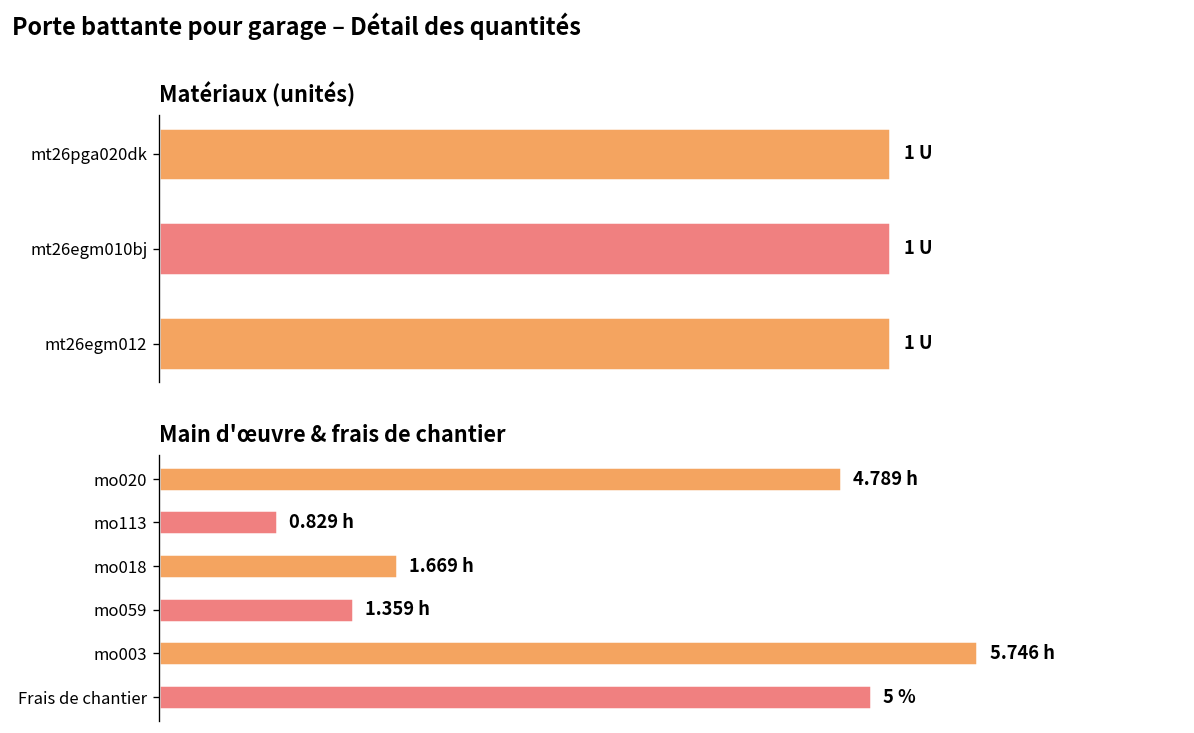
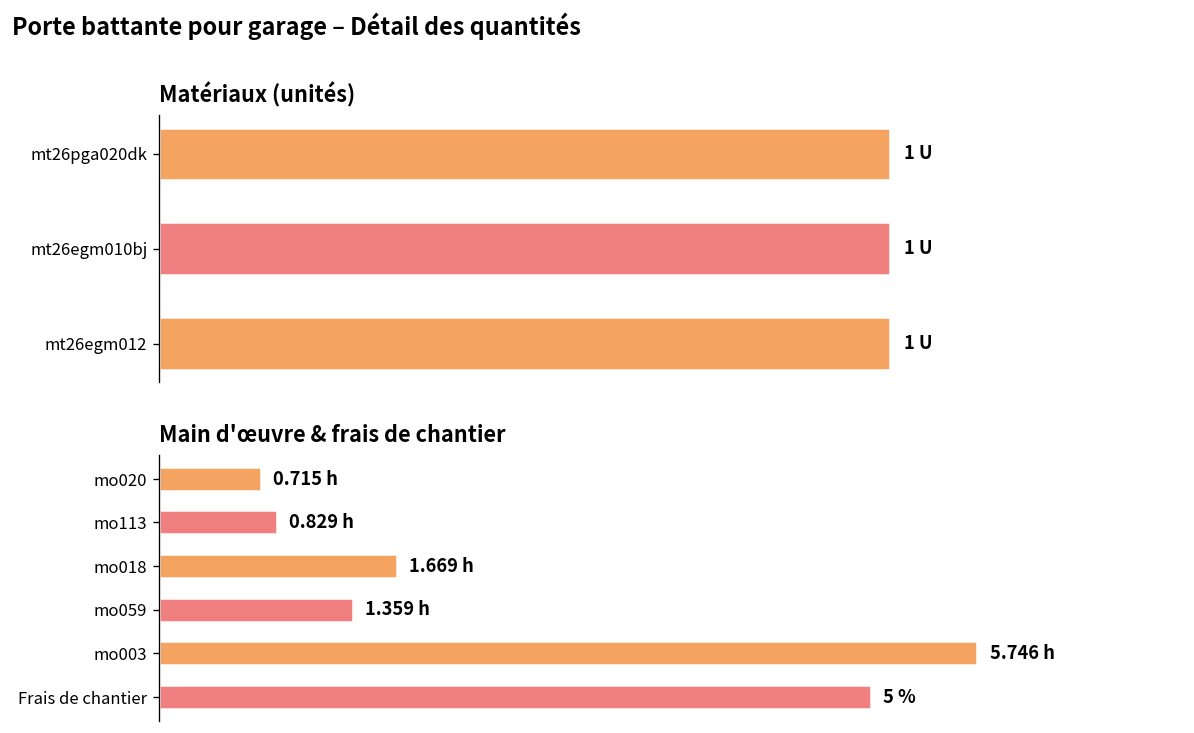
Main d'œuvre & frais de chantier, mo020: 4.789 -> 0.715
